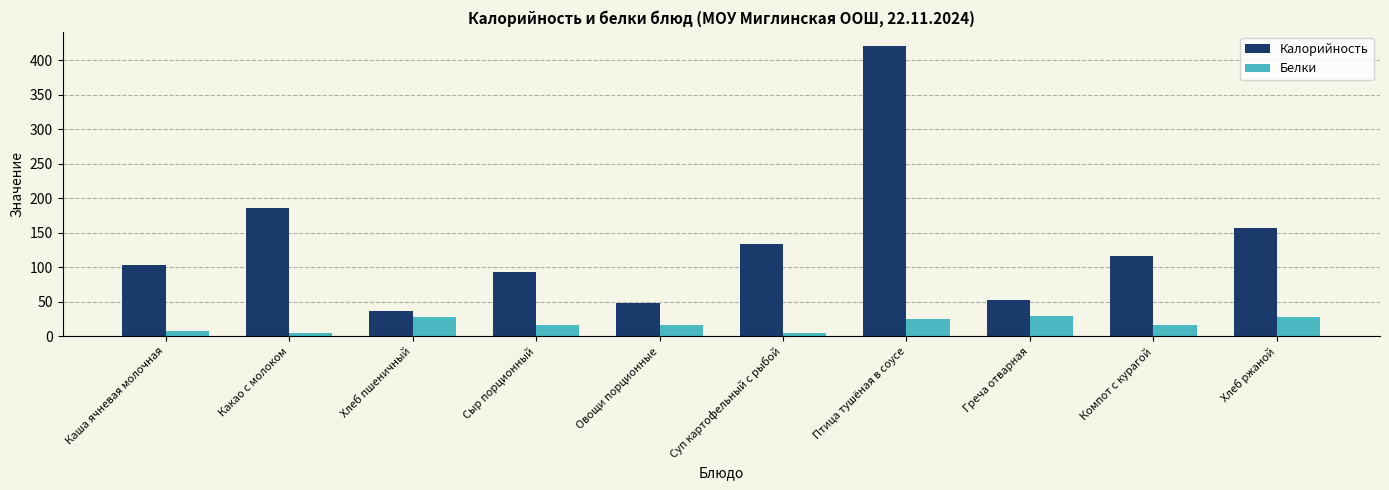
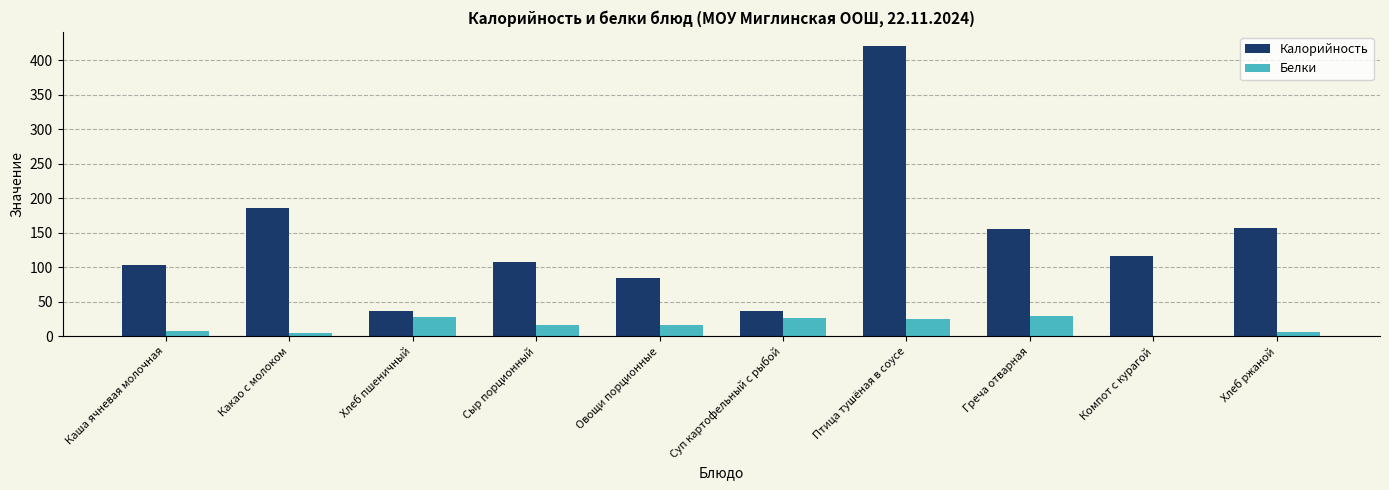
Калорийность, Сыр порционный: 90 -> 110
Калорийность, Овощи порционные: 50 -> 80
Калорийность, Суп картофельный с рыбой: 130 -> 40
Белки, Суп картофельный с рыбой: 10 -> 30
Калорийность, Греча отварная: 50 -> 160
Белки, Компот с курагой: 20 -> 0
Белки, Хлеб ржаной: 30 -> 10
